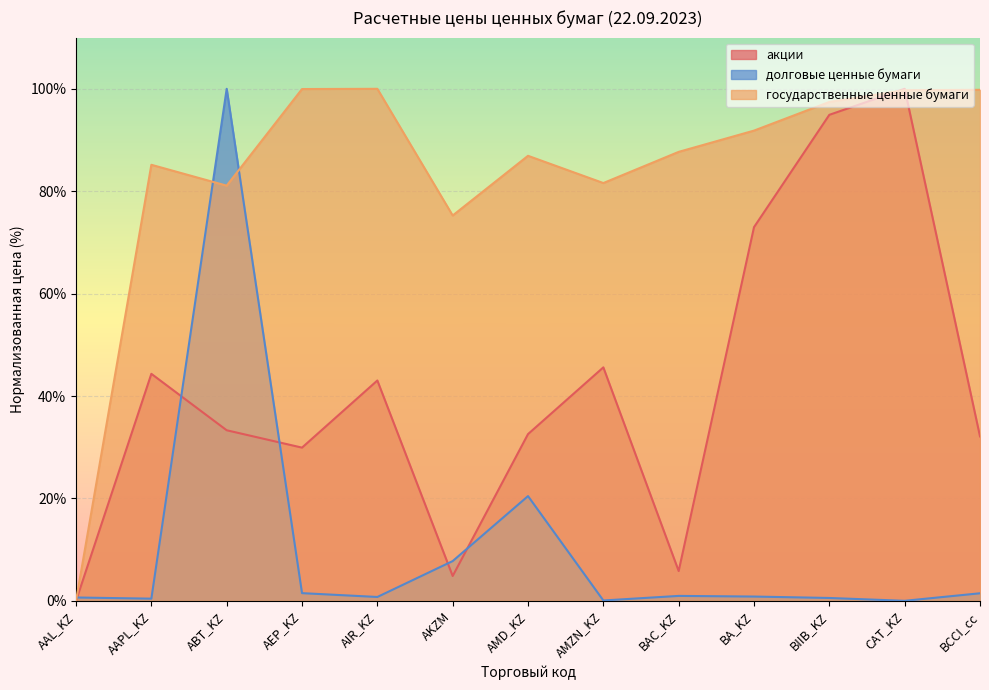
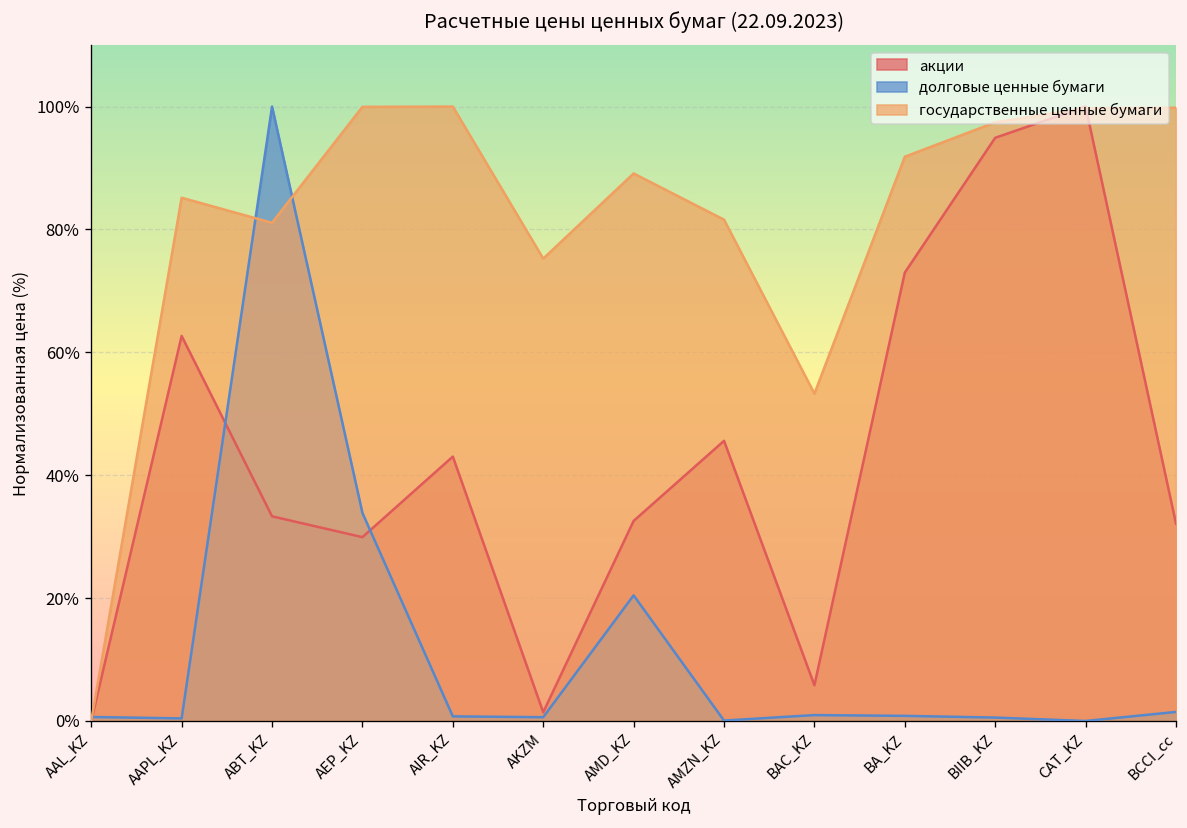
акции, AAPL_KZ: 44% -> 63%
долговые ценные бумаги, AEP_KZ: 1% -> 34%
акции, AKZM: 5% -> 1%
долговые ценные бумаги, AKZM: 8% -> 1%
государственные ценные бумаги, AMD_KZ: 87% -> 89%
государственные ценные бумаги, BAC_KZ: 88% -> 53%
